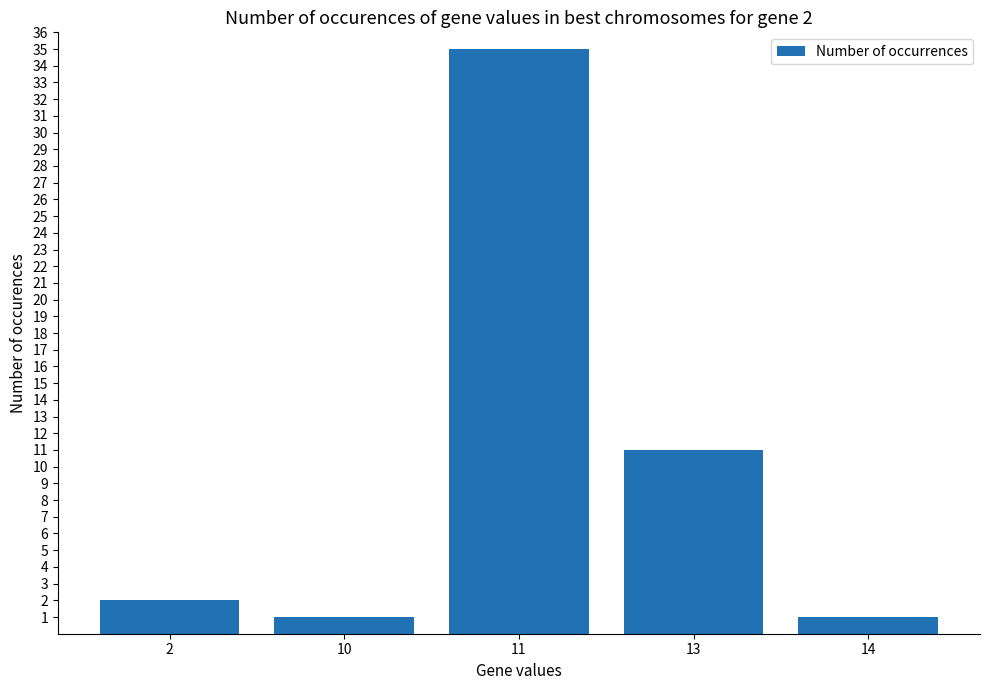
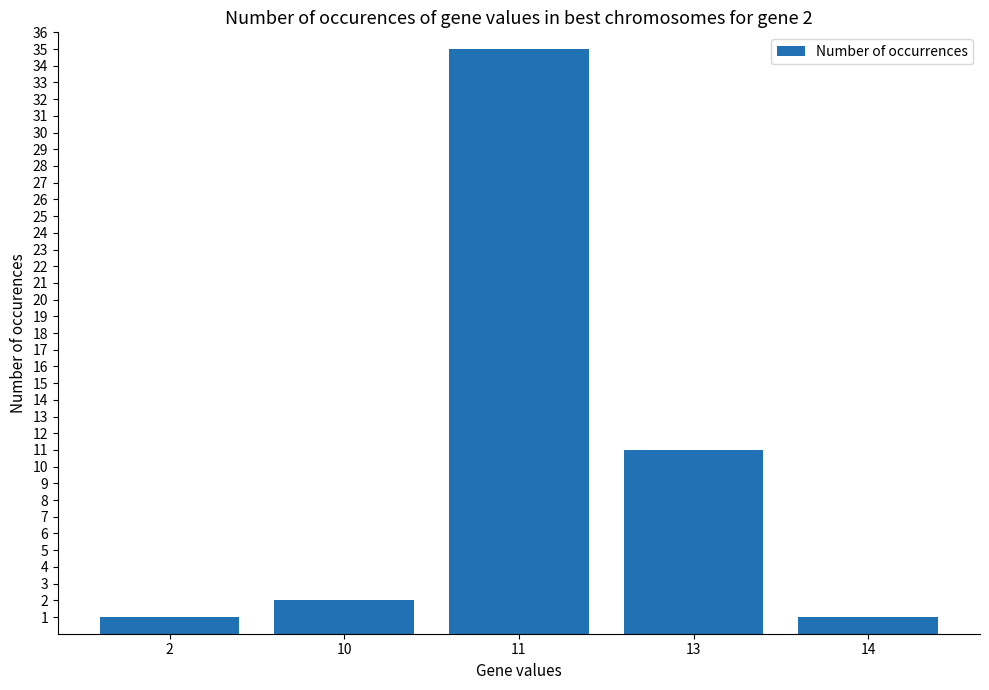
2: 2 -> 1
10: 1 -> 2
